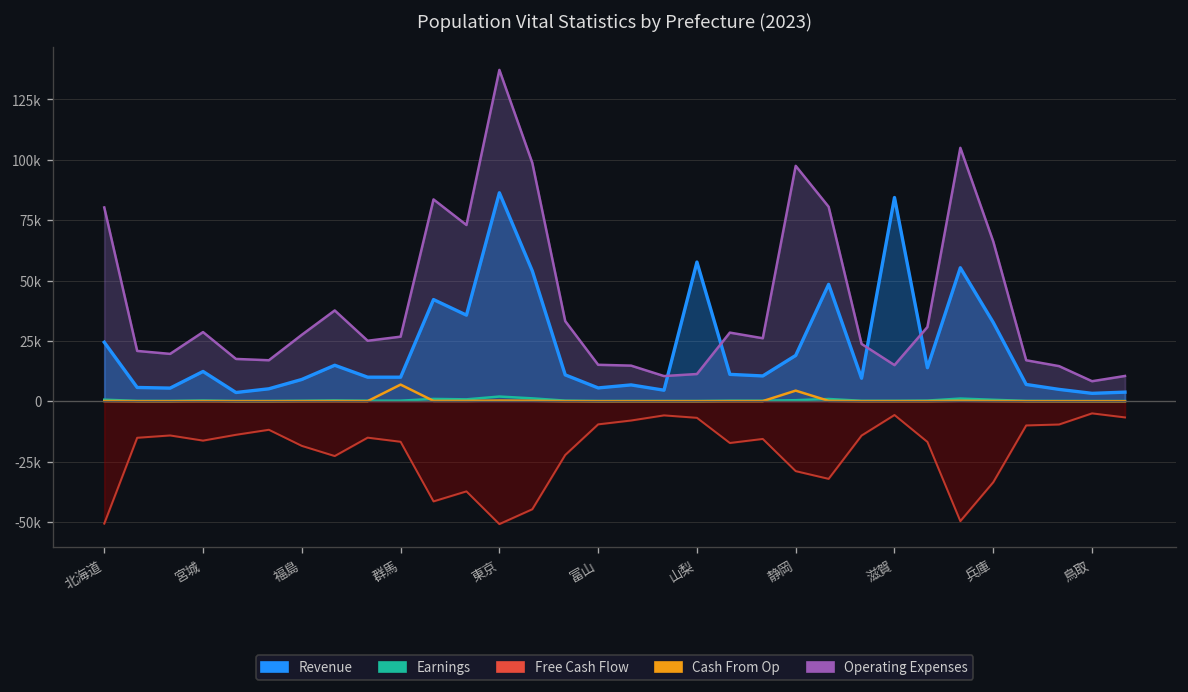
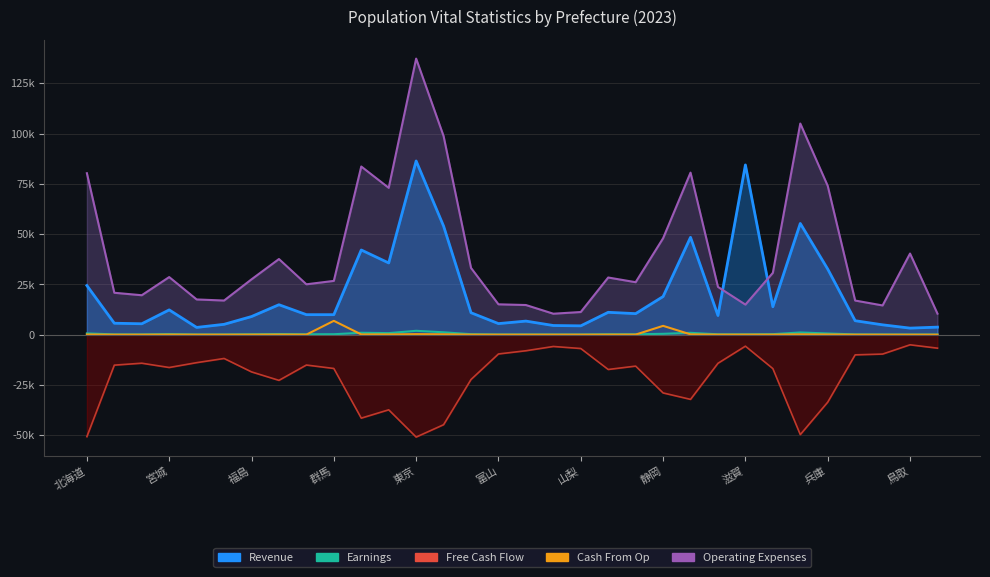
Revenue, 山梨: 58000 -> 4000
Operating Expenses, 静岡: 98000 -> 48000
Operating Expenses, 兵庫: 66000 -> 74000
Operating Expenses, 鳥取: 8000 -> 40000
